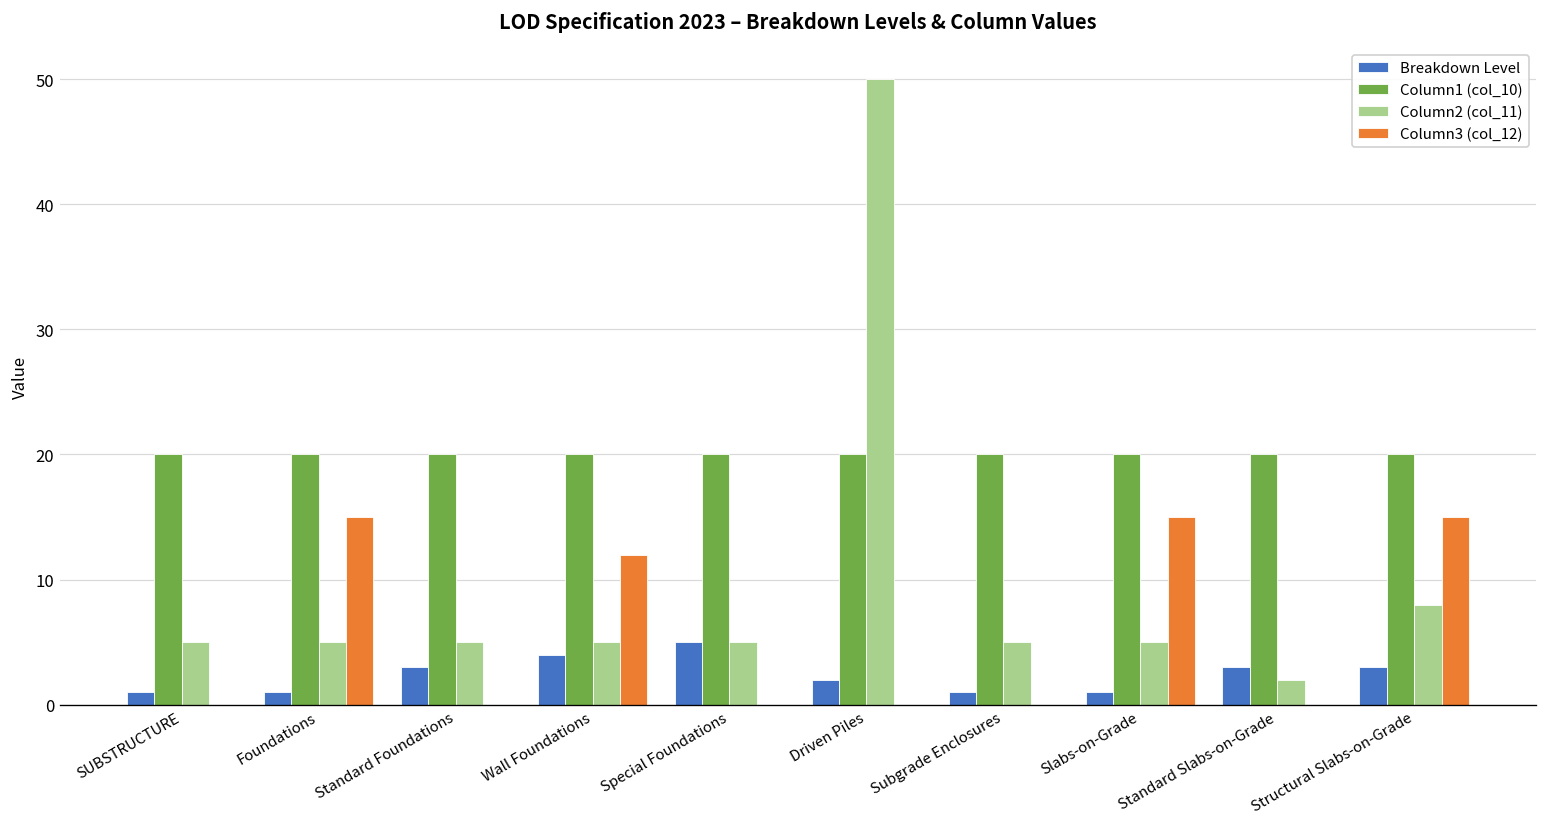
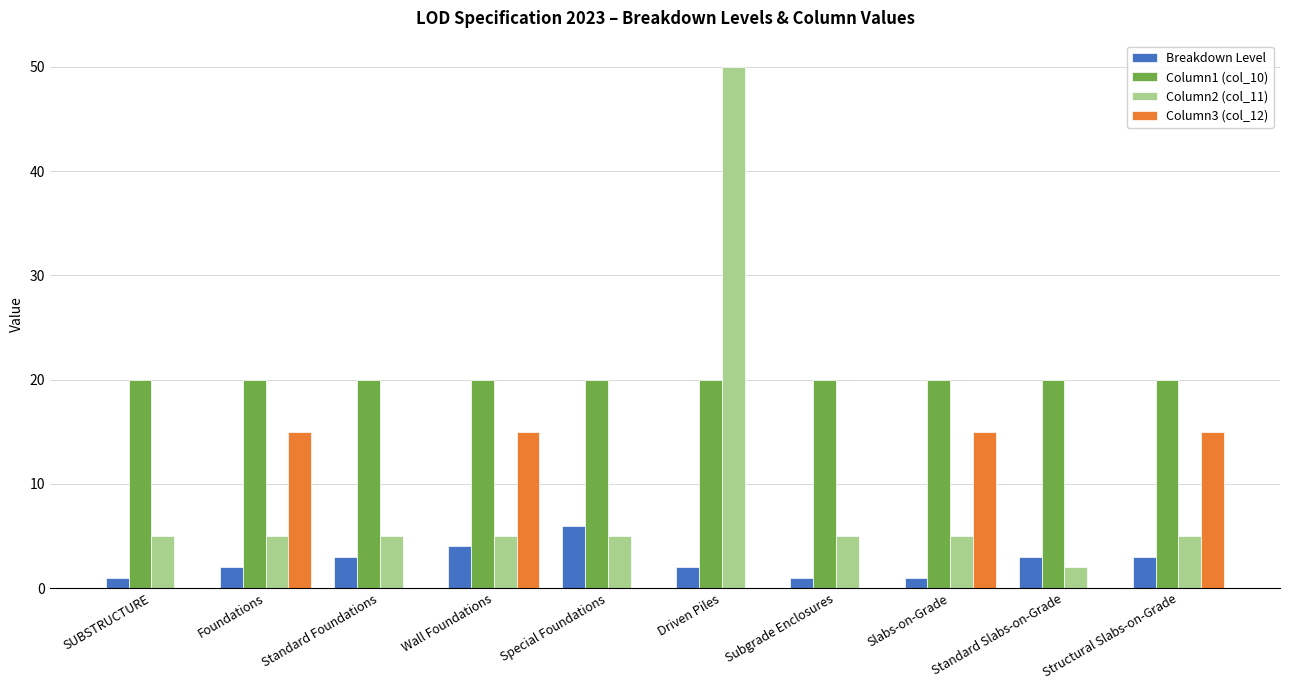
Breakdown Level, Foundations: 1 -> 2
Column3 (col_12), Wall Foundations: 12 -> 15
Breakdown Level, Special Foundations: 5 -> 6
Column2 (col_11), Structural Slabs-on-Grade: 8 -> 5
